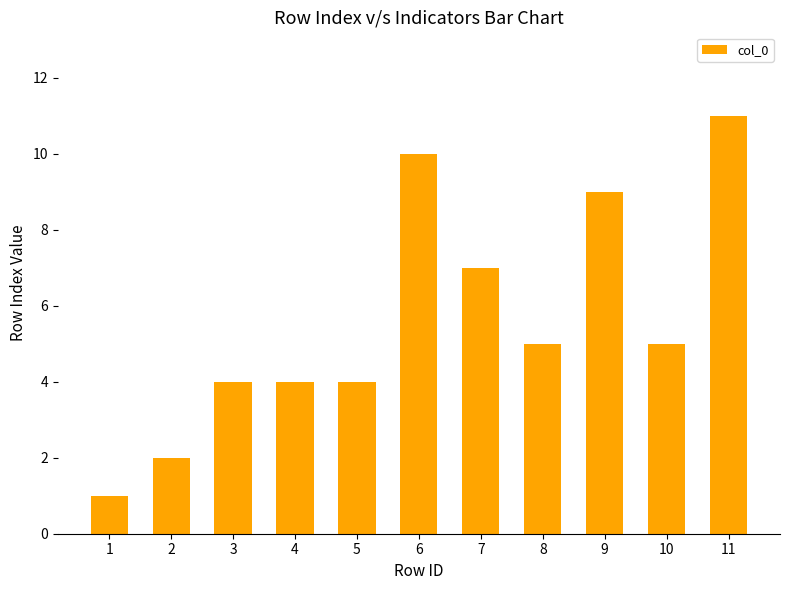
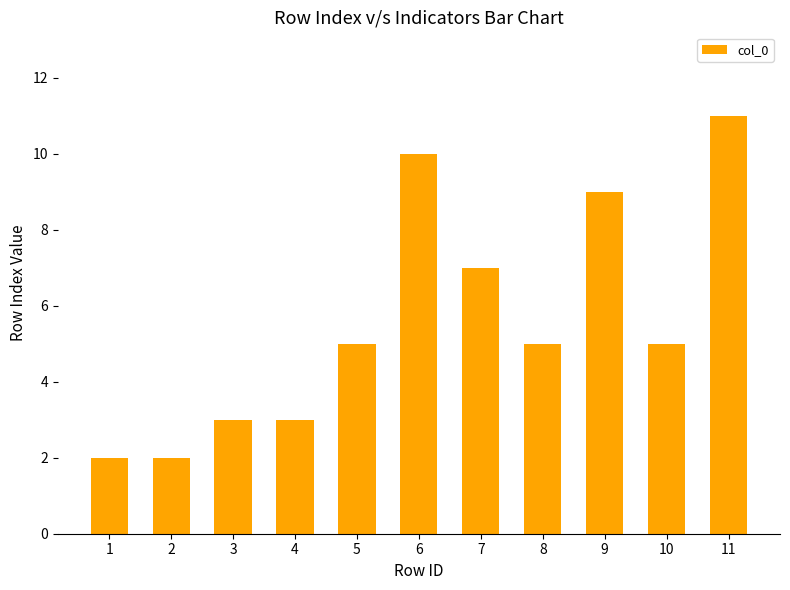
1: 1 -> 2
3: 4 -> 3
4: 4 -> 3
5: 4 -> 5
